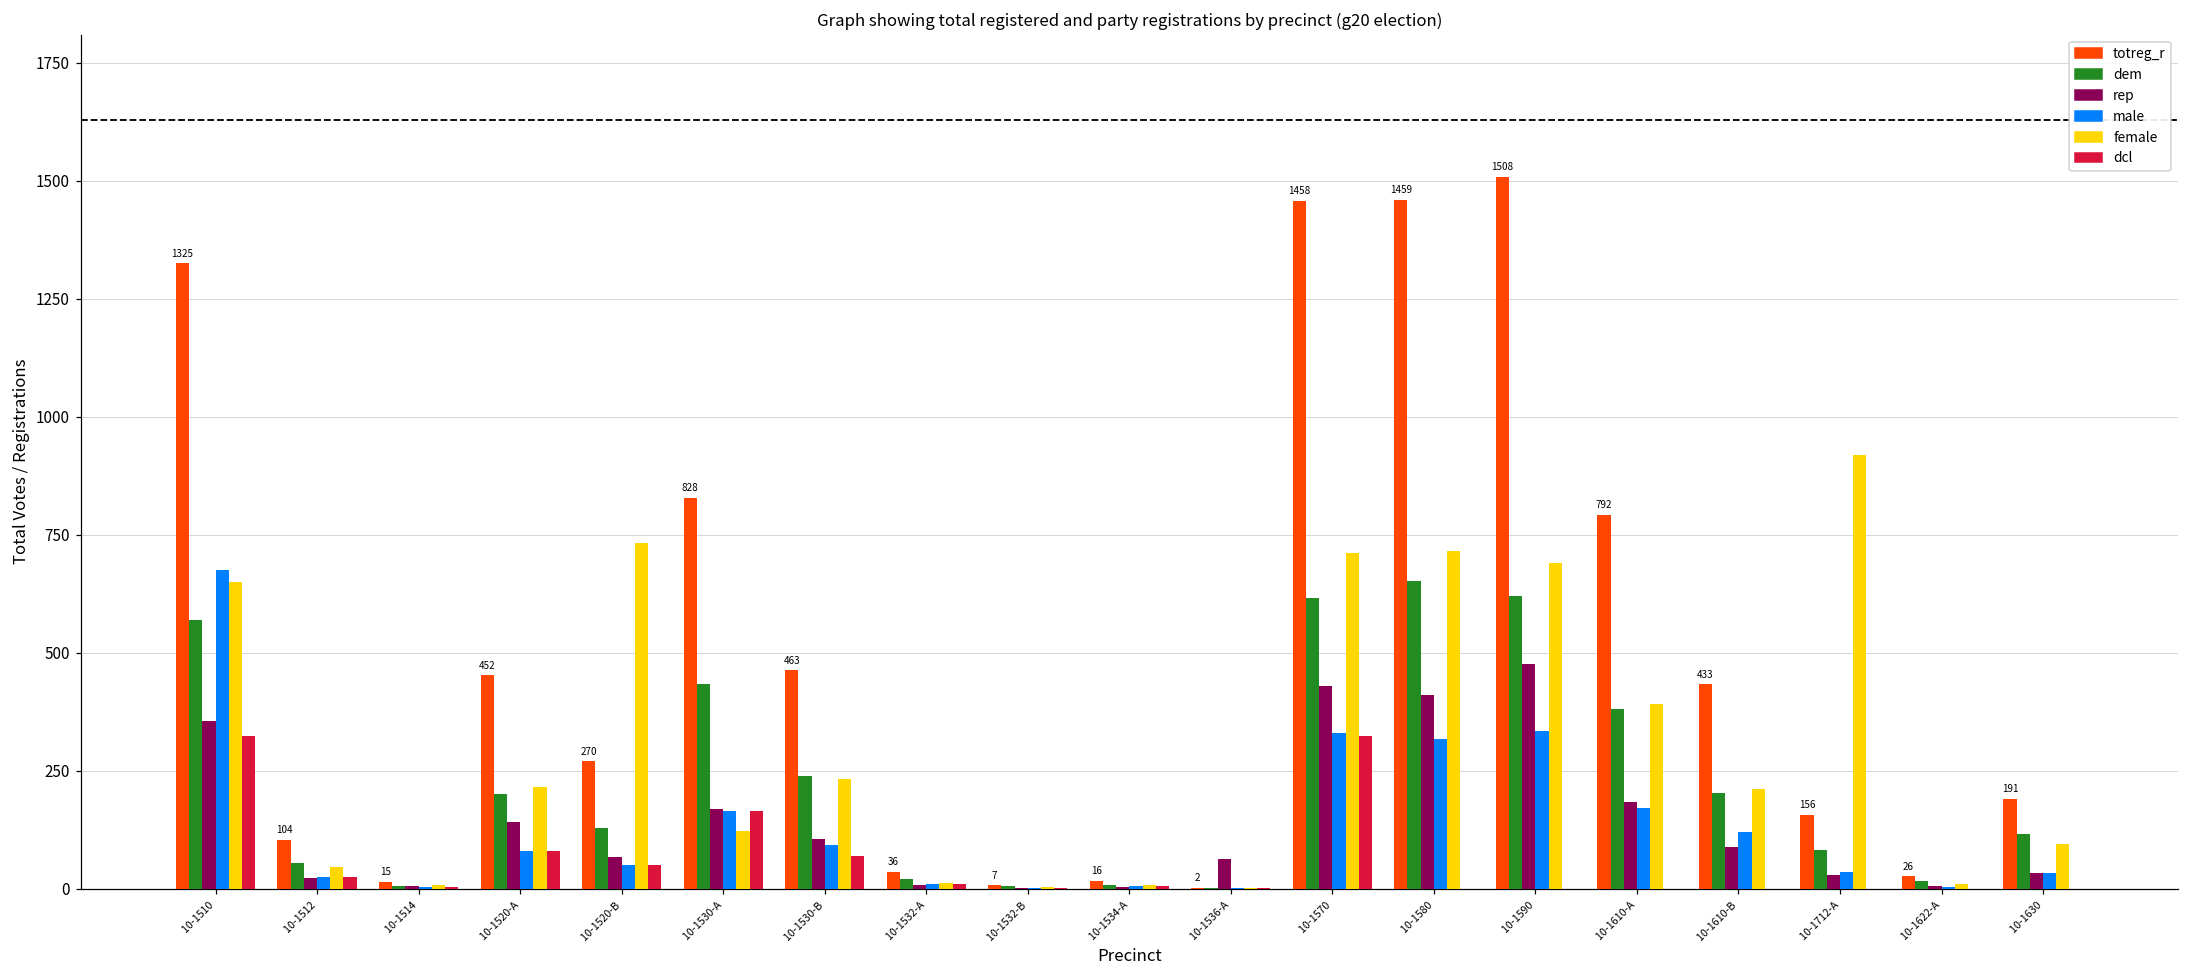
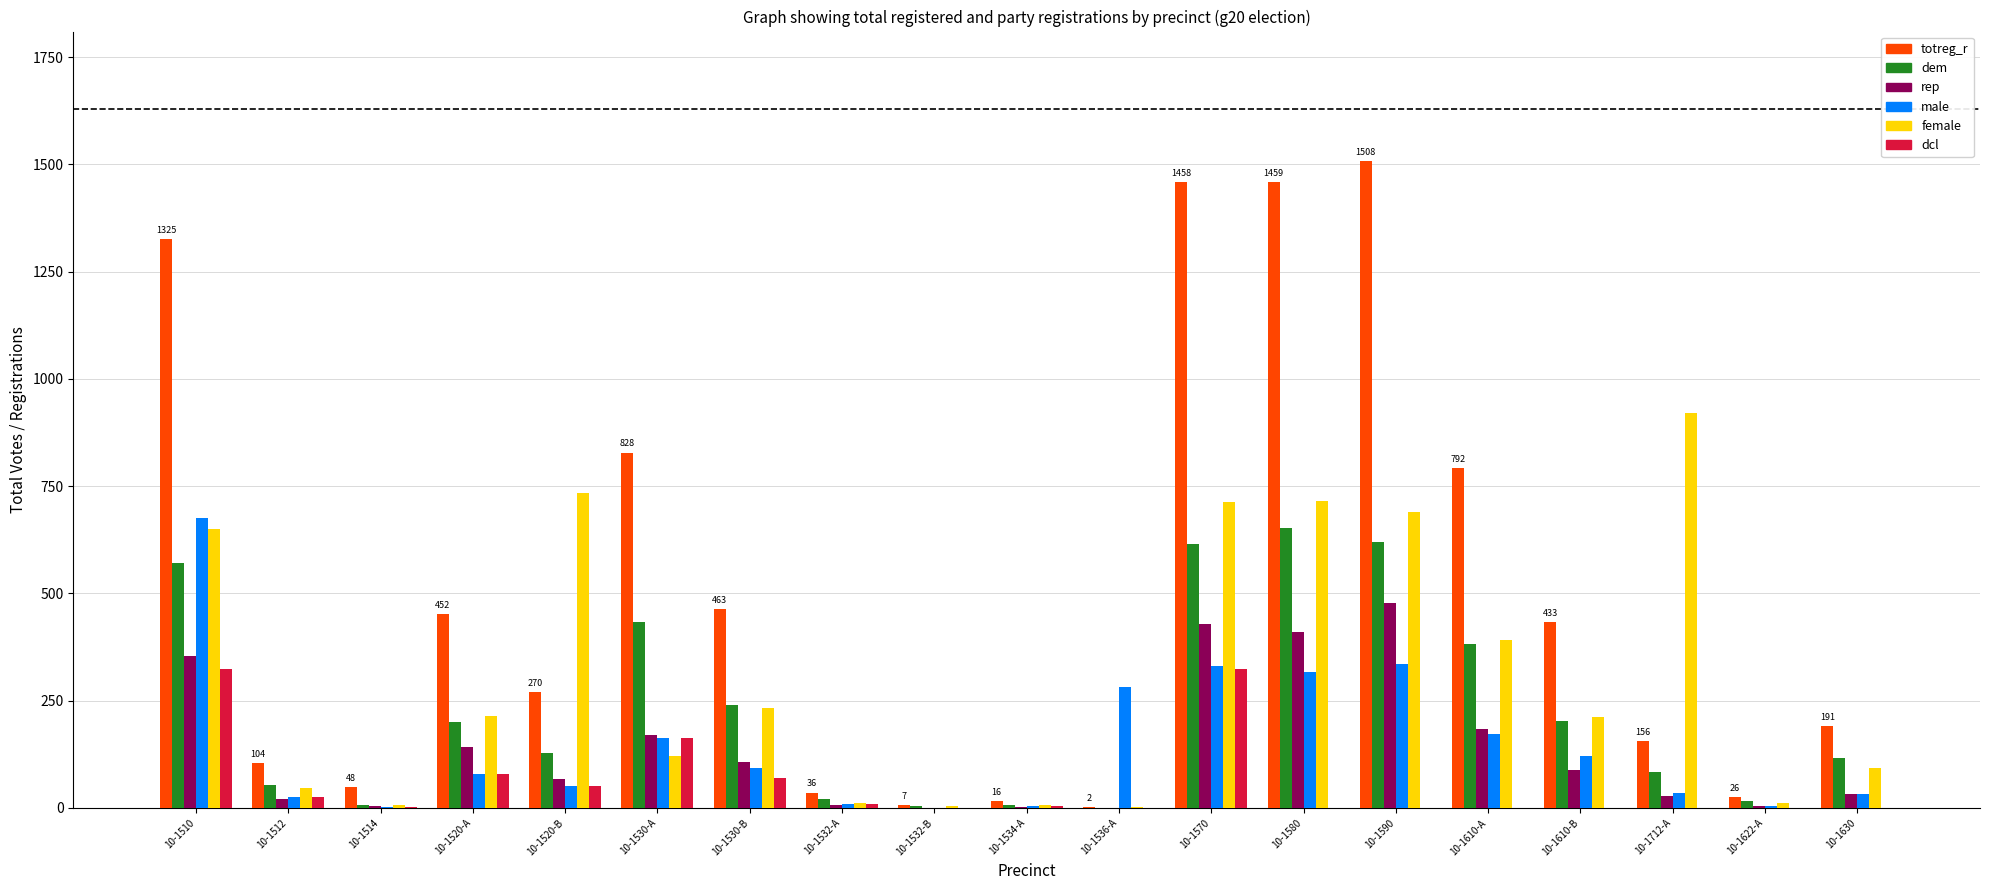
totreg_r, 10-1514: 15 -> 48
rep, 10-1536-A: 60 -> 0
male, 10-1536-A: 0 -> 280
